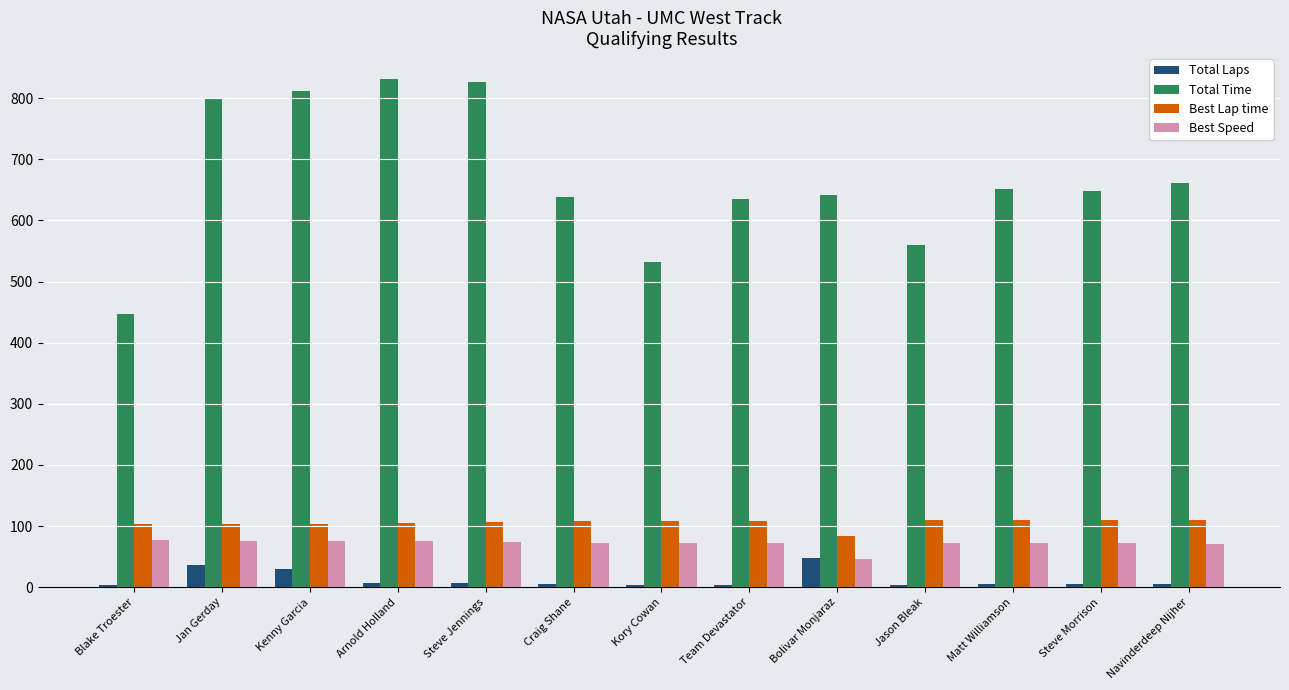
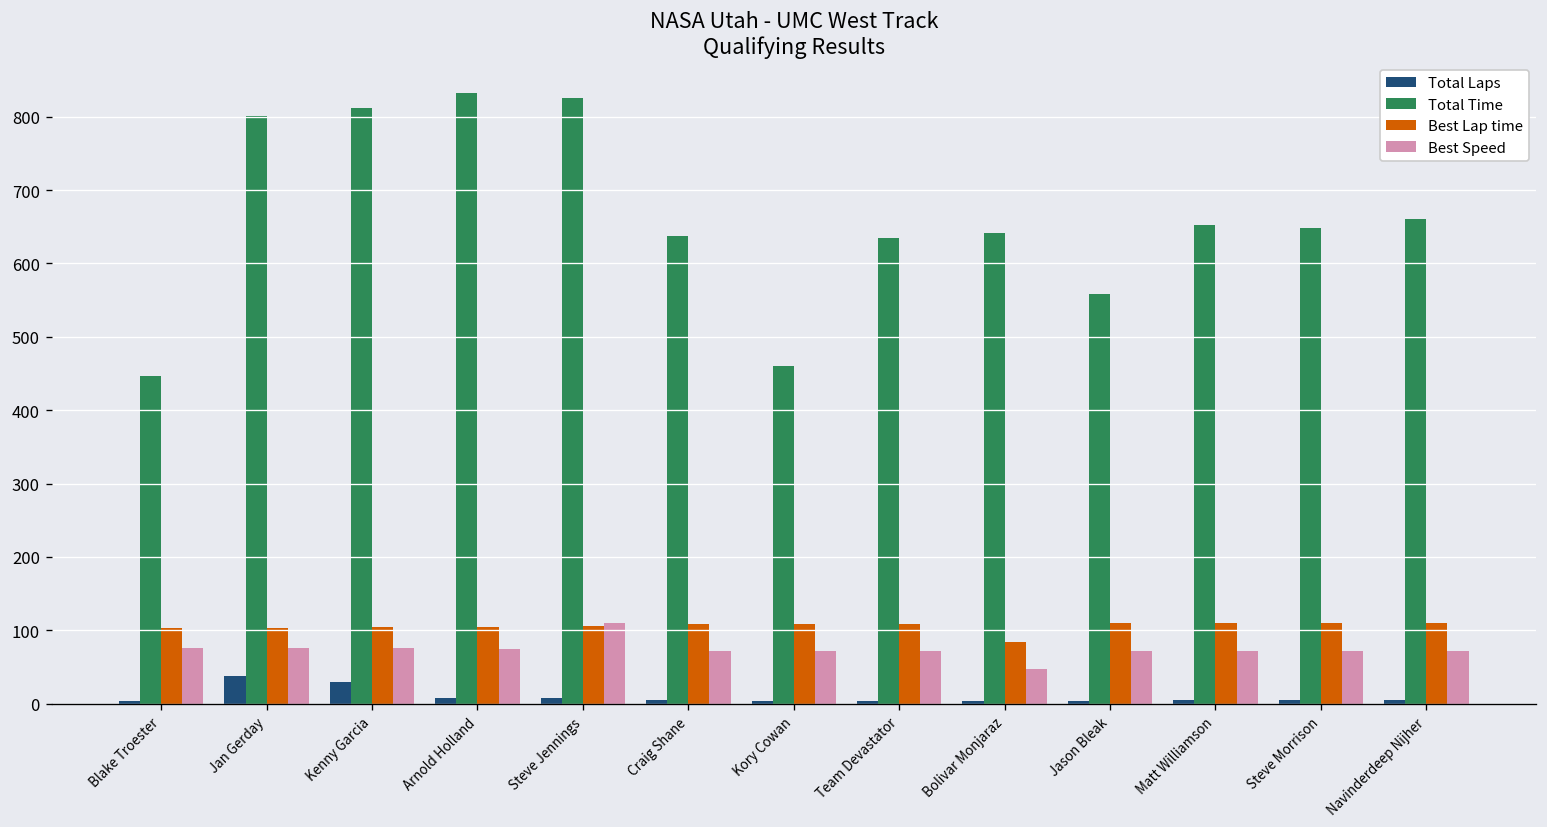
Best Speed, Steve Jennings: 70 -> 110
Total Time, Kory Cowan: 530 -> 460
Total Laps, Bolivar Monjaraz: 50 -> 0
